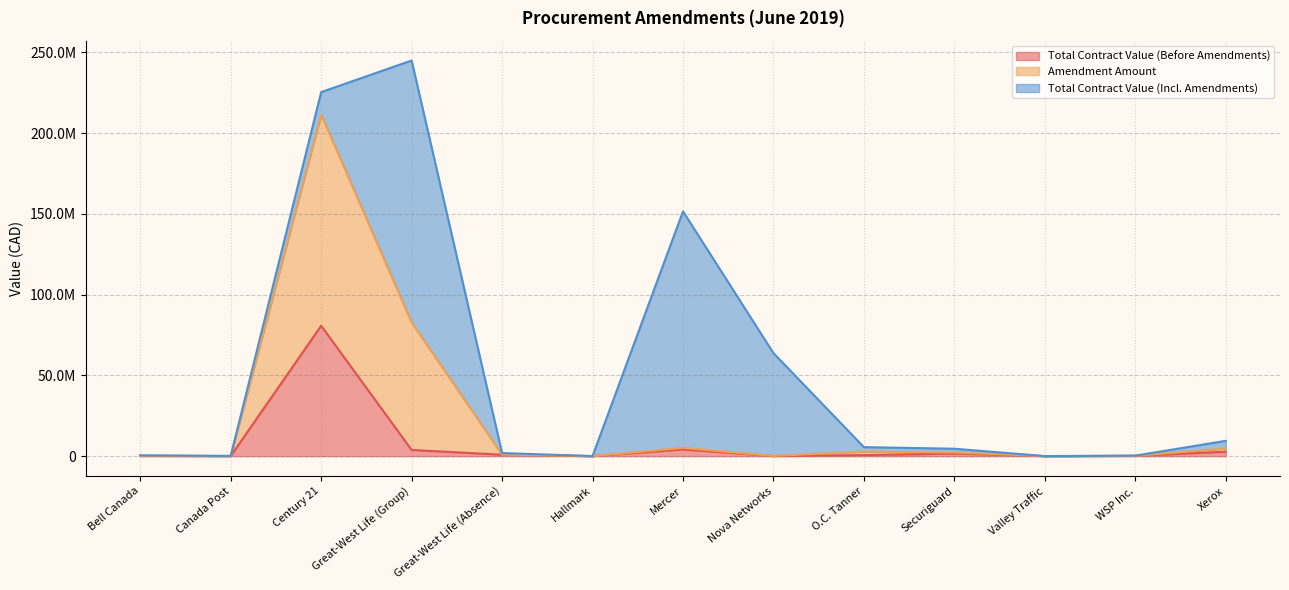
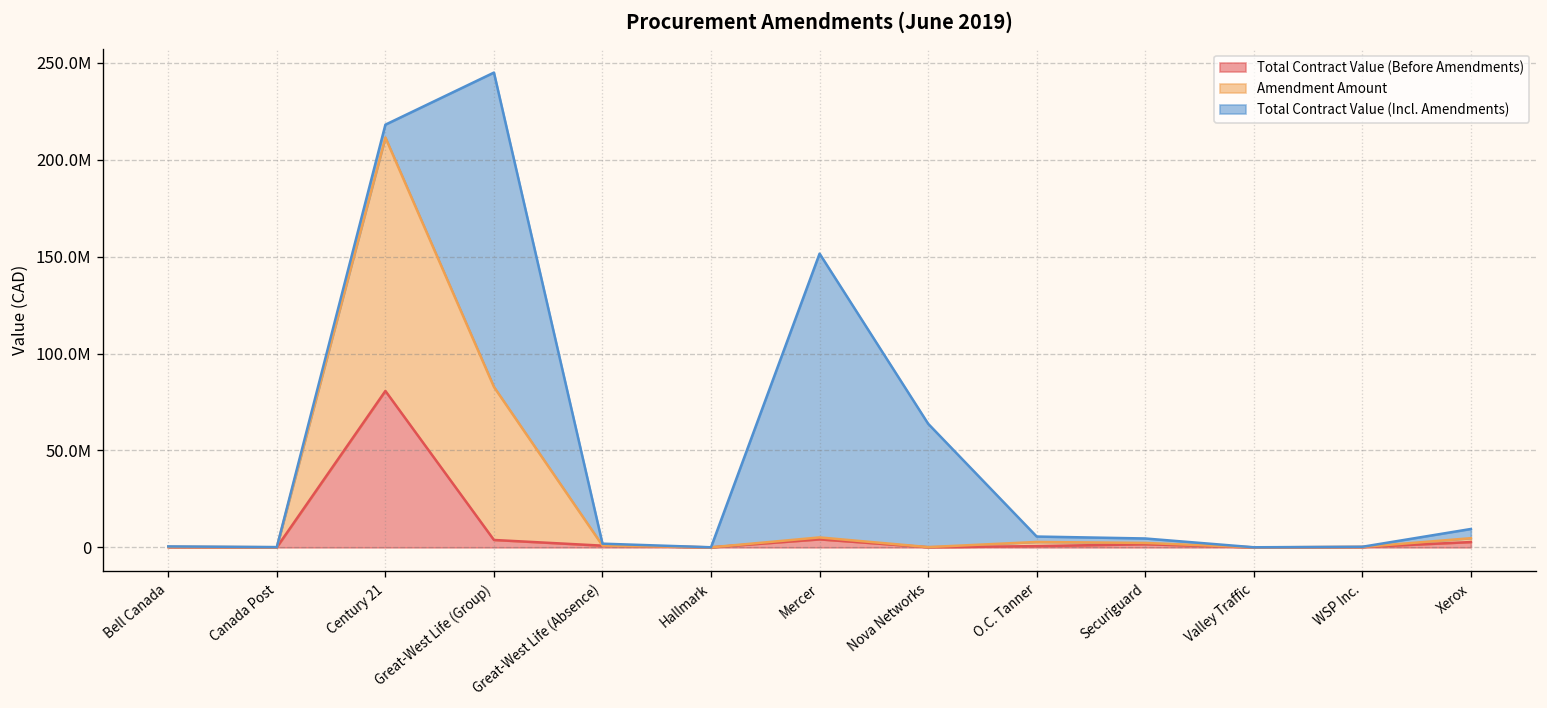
Total Contract Value (Incl. Amendments), Century 21: 14000000 -> 7000000
